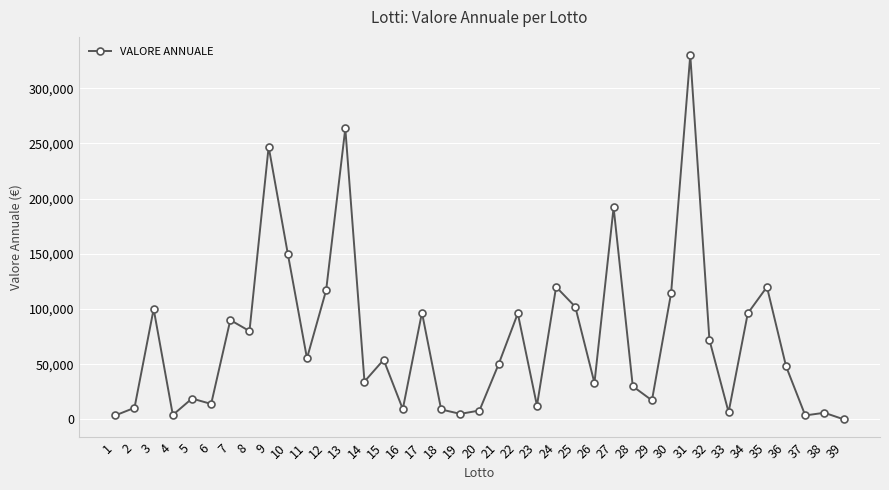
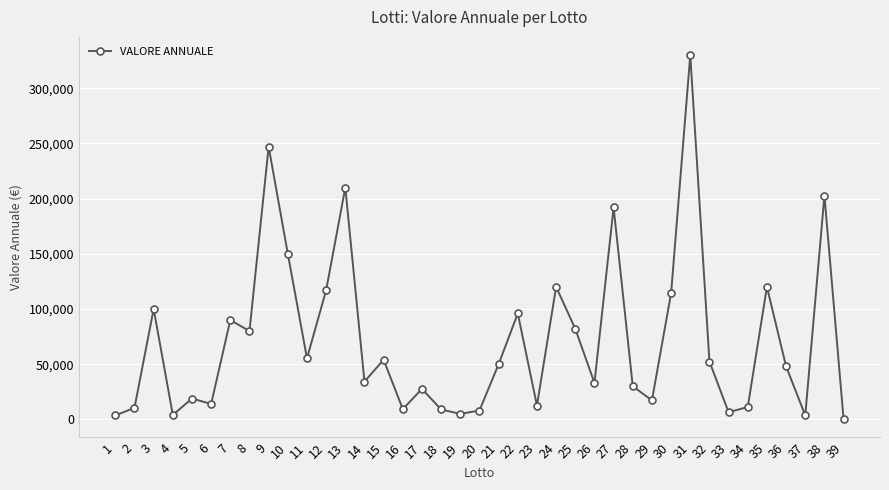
13: 264,000 -> 210,000
17: 97,000 -> 28,000
25: 102,000 -> 82,000
32: 72,000 -> 52,000
34: 96,000 -> 11,000
38: 6,000 -> 203,000
